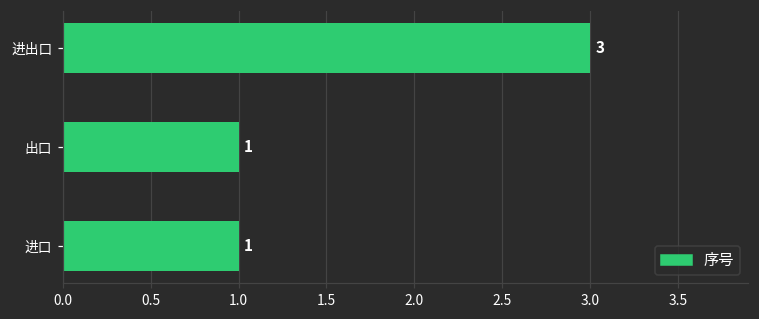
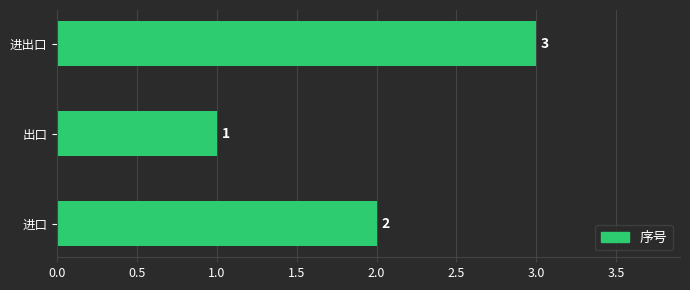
进口: 1 -> 2
